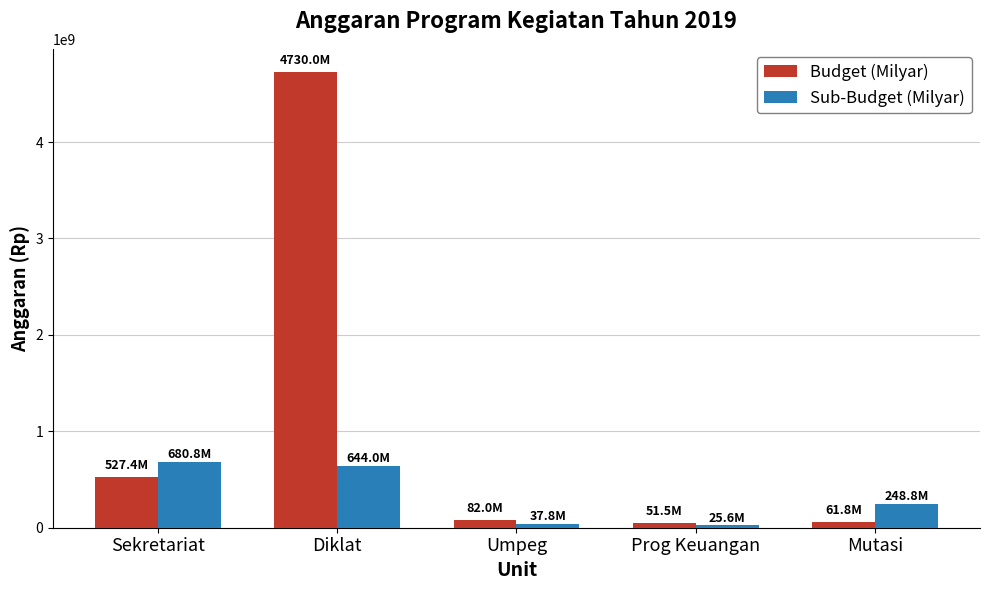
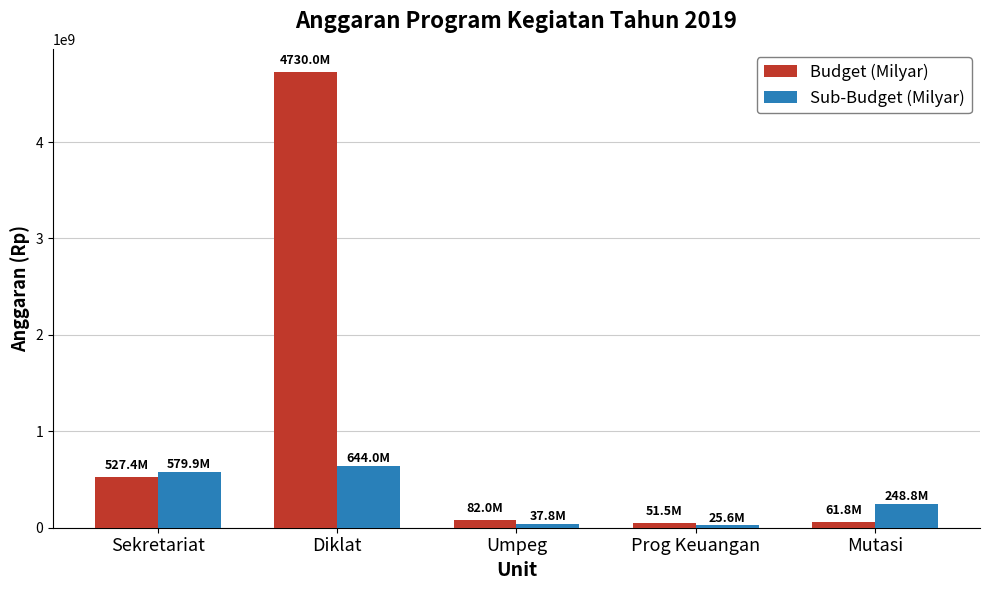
Sub-Budget (Milyar), Sekretariat: 680.8M -> 579.9M
